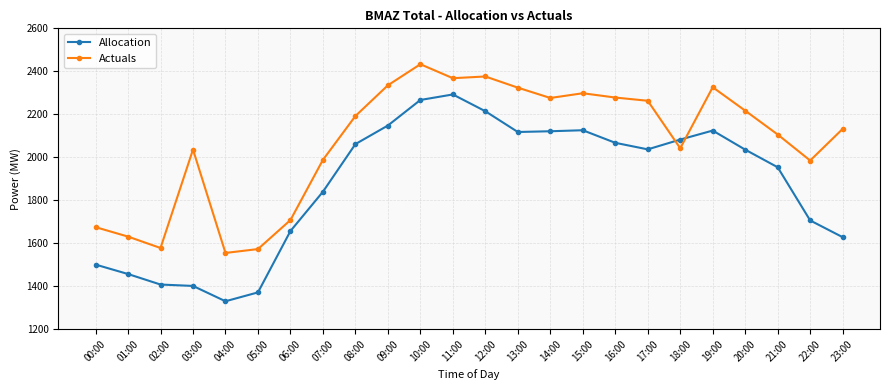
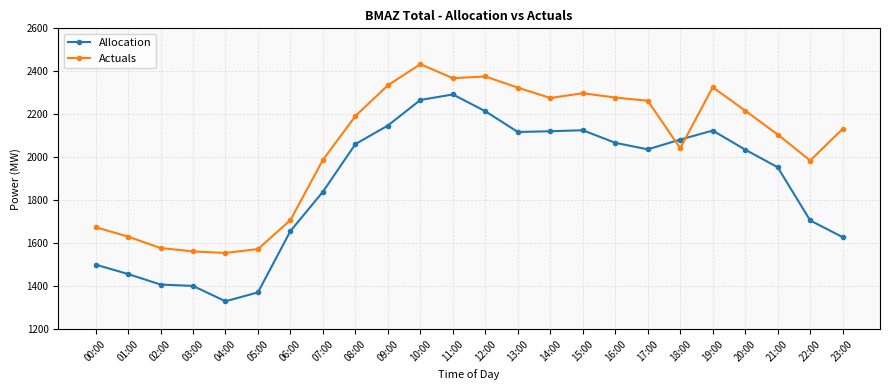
Actuals, 03:00: 2040 -> 1560
